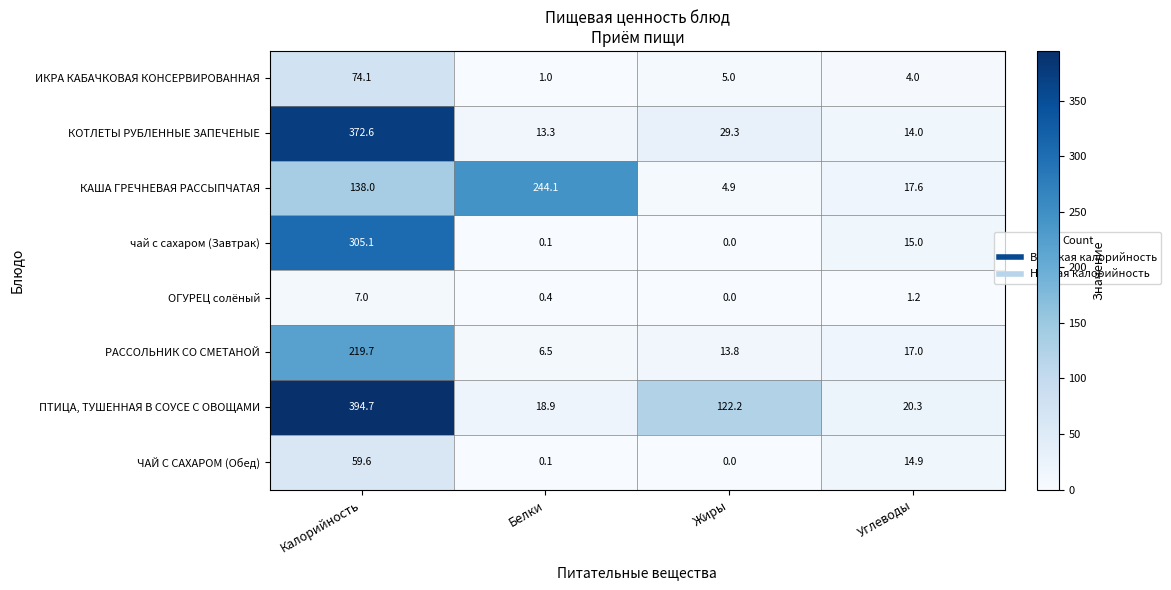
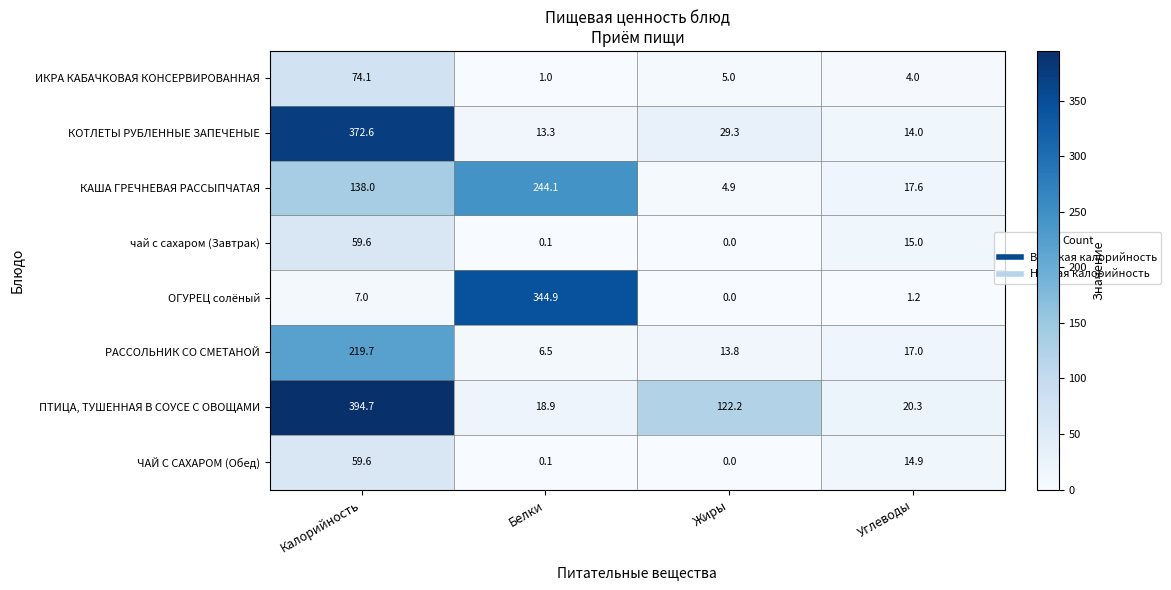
чай с сахаром (Завтрак), Калорийность: 305.1 -> 59.6
ОГУРЕЦ солёный, Белки: 0.4 -> 344.9
